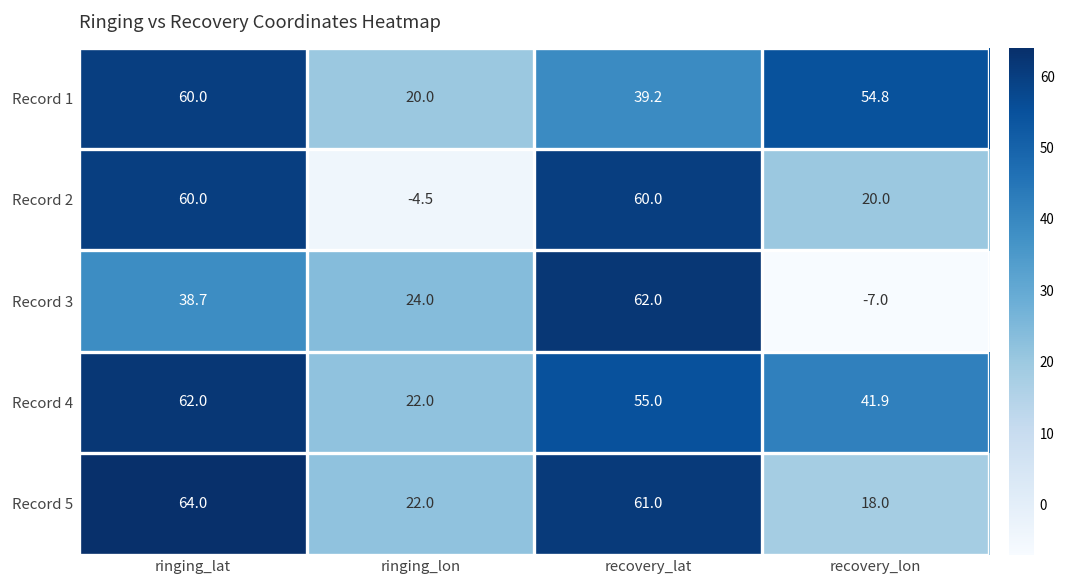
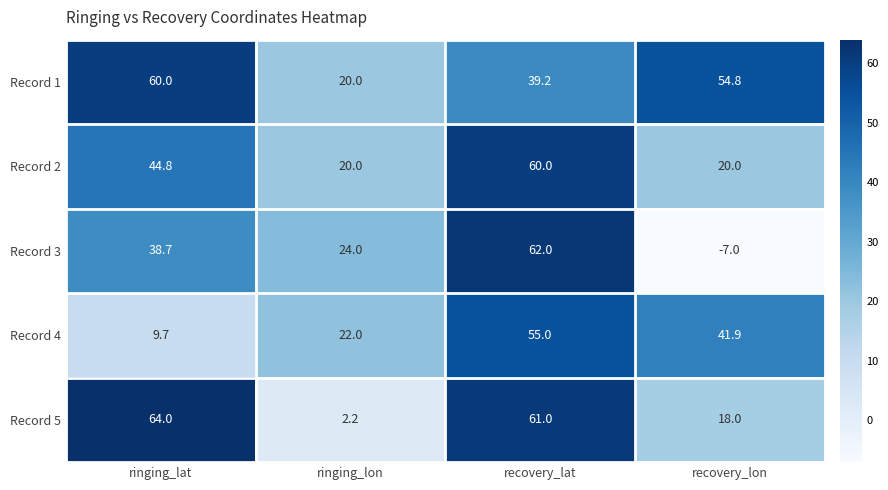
Record 2, ringing_lat: 60.0 -> 44.8
Record 2, ringing_lon: -4.5 -> 20.0
Record 4, ringing_lat: 62.0 -> 9.7
Record 5, ringing_lon: 22.0 -> 2.2
